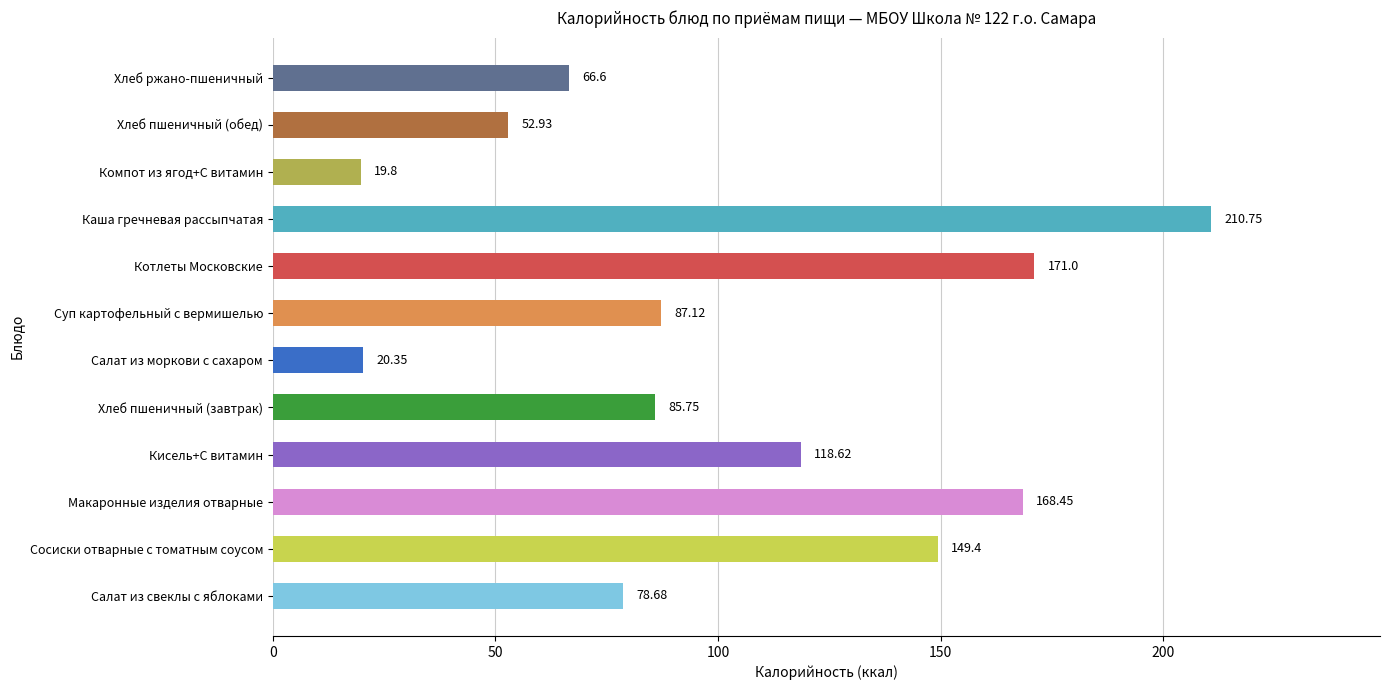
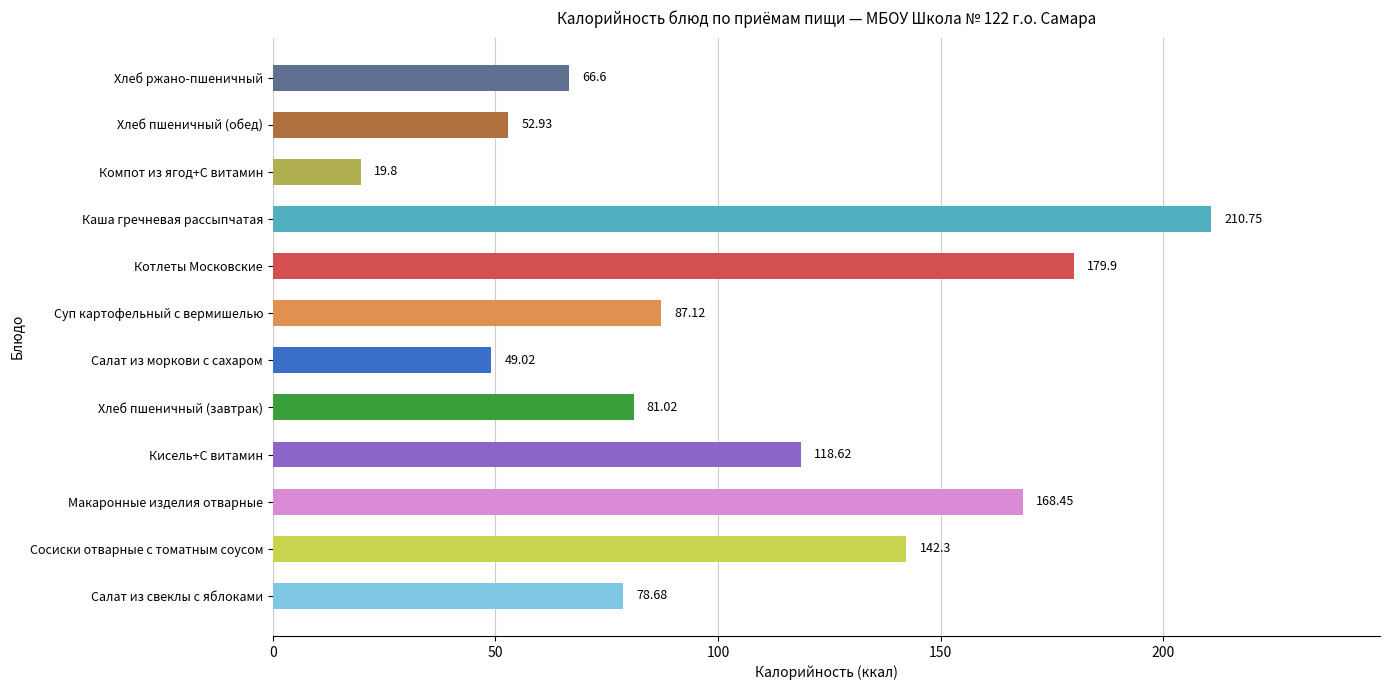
Котлеты Московские: 171.0 -> 179.9
Салат из моркови с сахаром: 20.35 -> 49.02
Хлеб пшеничный (завтрак): 85.75 -> 81.02
Сосиски отварные с томатным соусом: 149.4 -> 142.3
